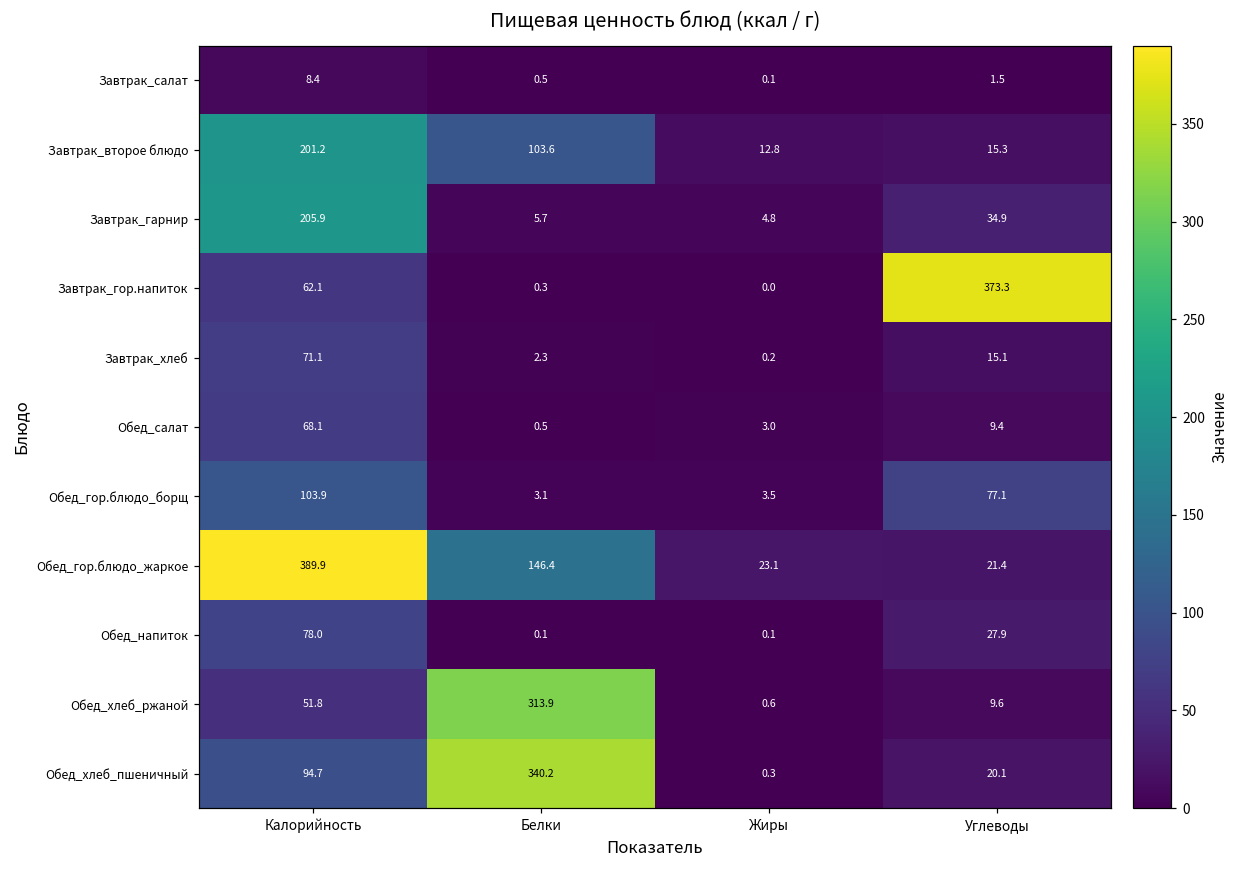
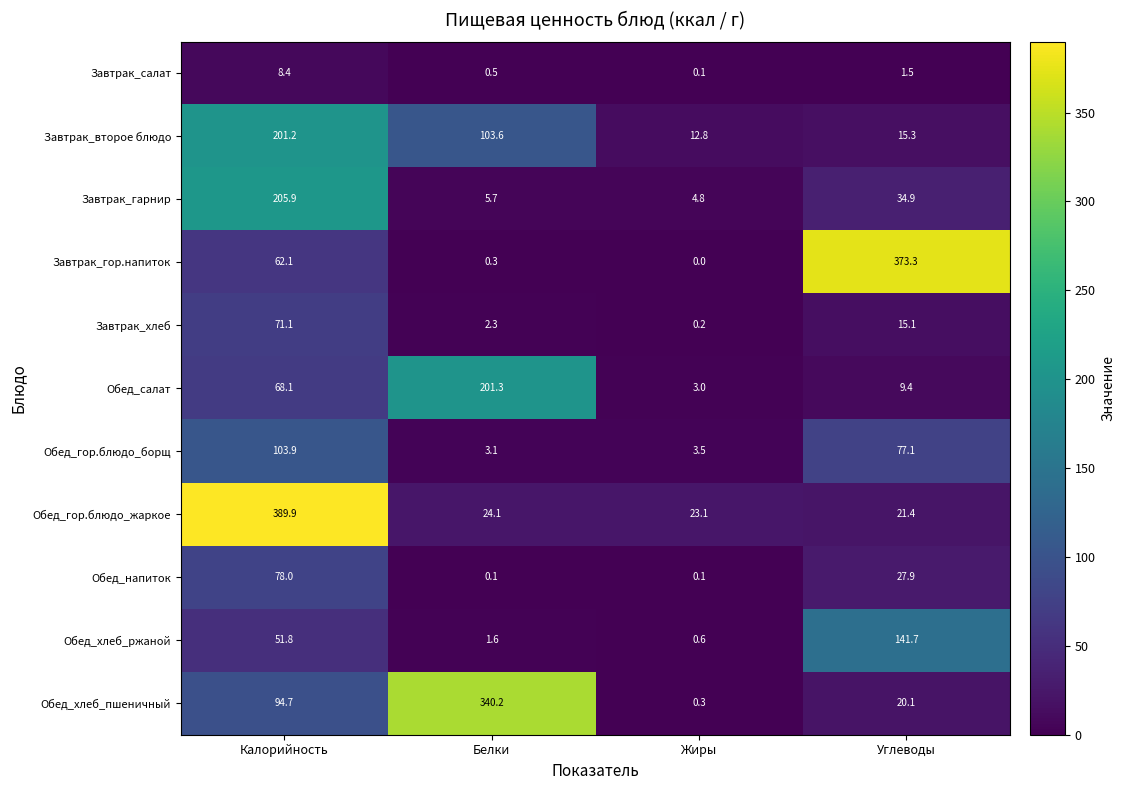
Обед_салат, Белки: 0.5 -> 201.3
Обед_гор.блюдо_жаркое, Белки: 146.4 -> 24.1
Обед_хлеб_ржаной, Белки: 313.9 -> 1.6
Обед_хлеб_ржаной, Углеводы: 9.6 -> 141.7
